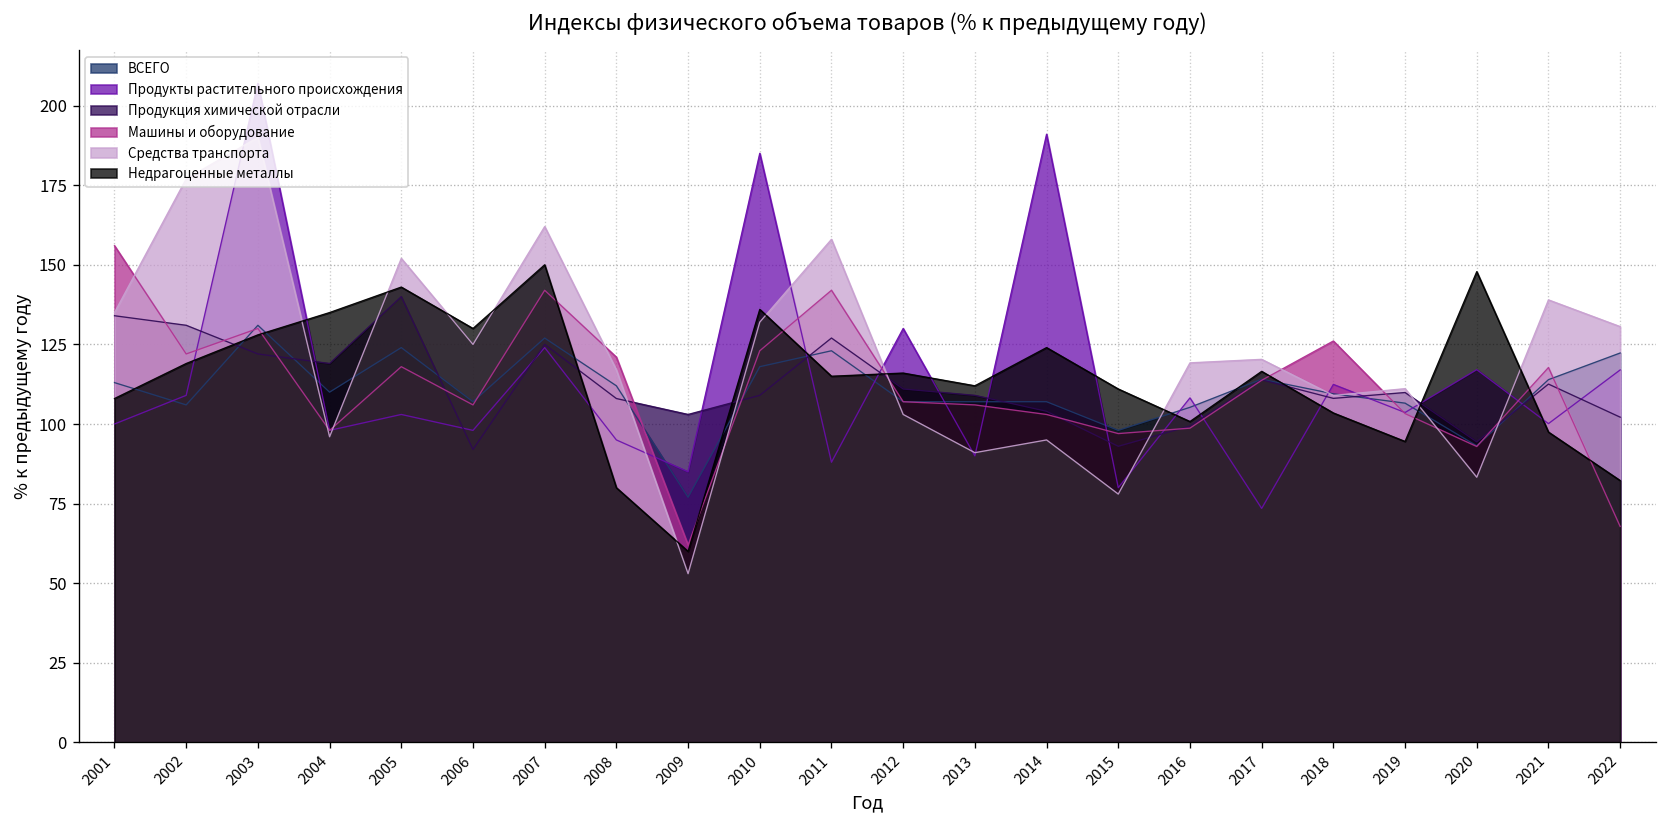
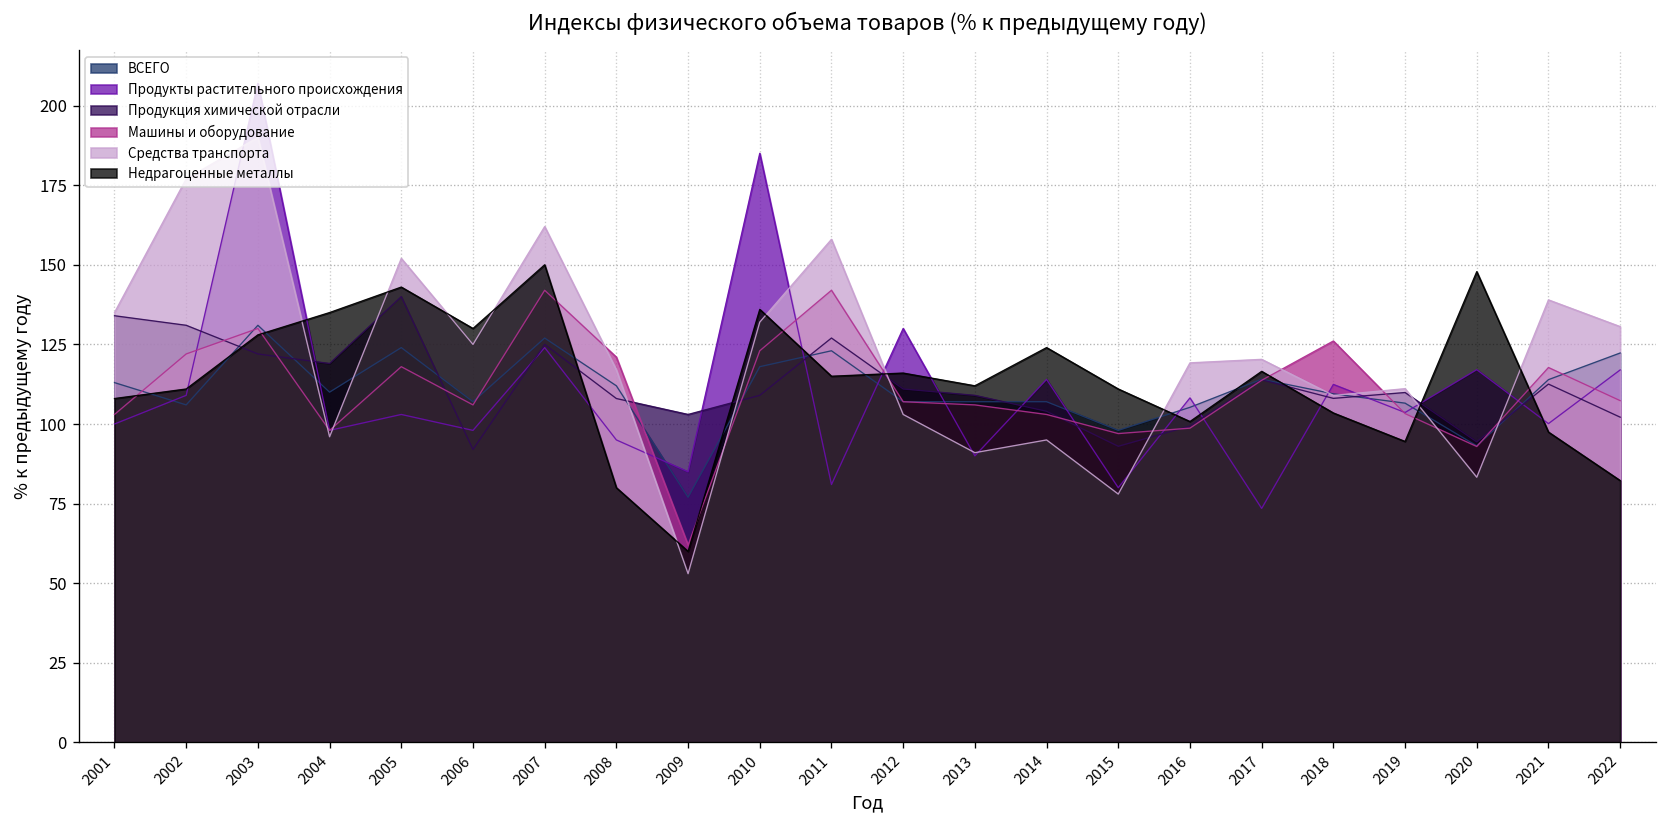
Машины и оборудование, 2001: 156 -> 103
Недрагоценные металлы, 2002: 119 -> 111
Продукты растительного происхождения, 2011: 88 -> 81
Продукты растительного происхождения, 2014: 191 -> 114
Машины и оборудование, 2022: 68 -> 107
